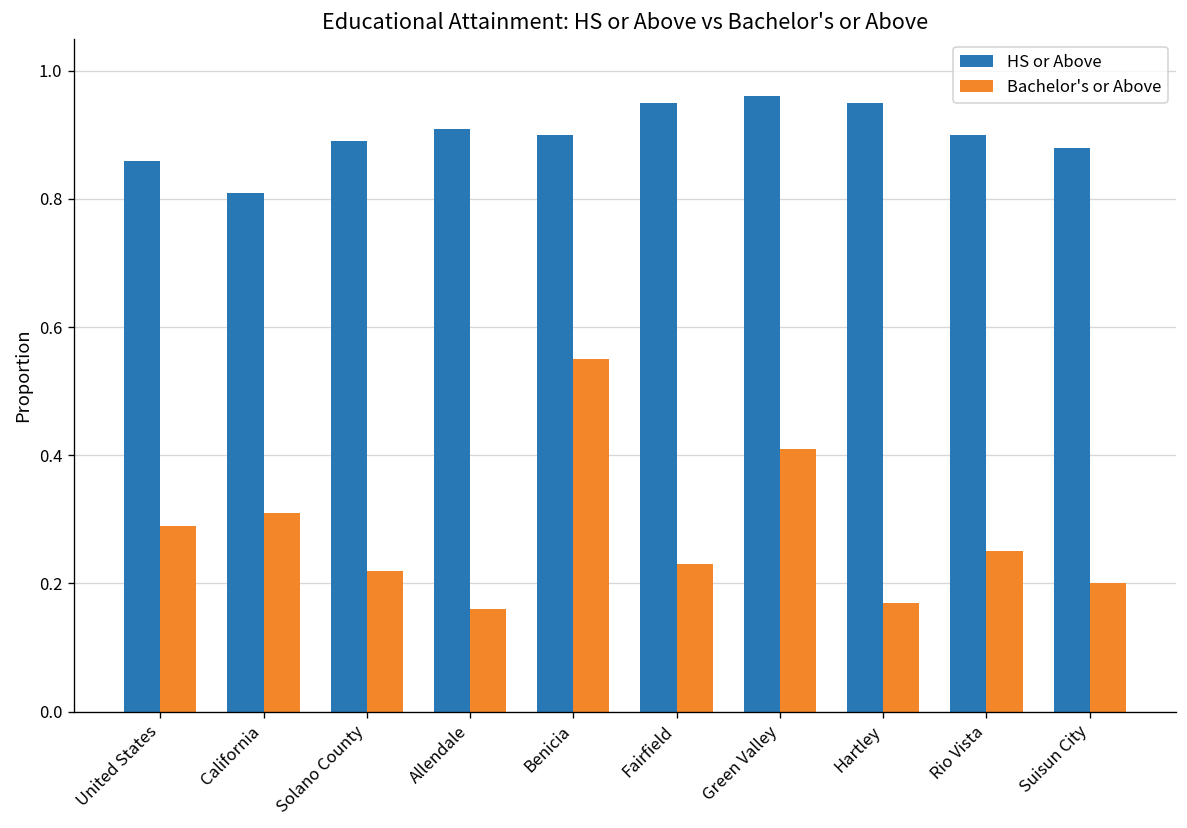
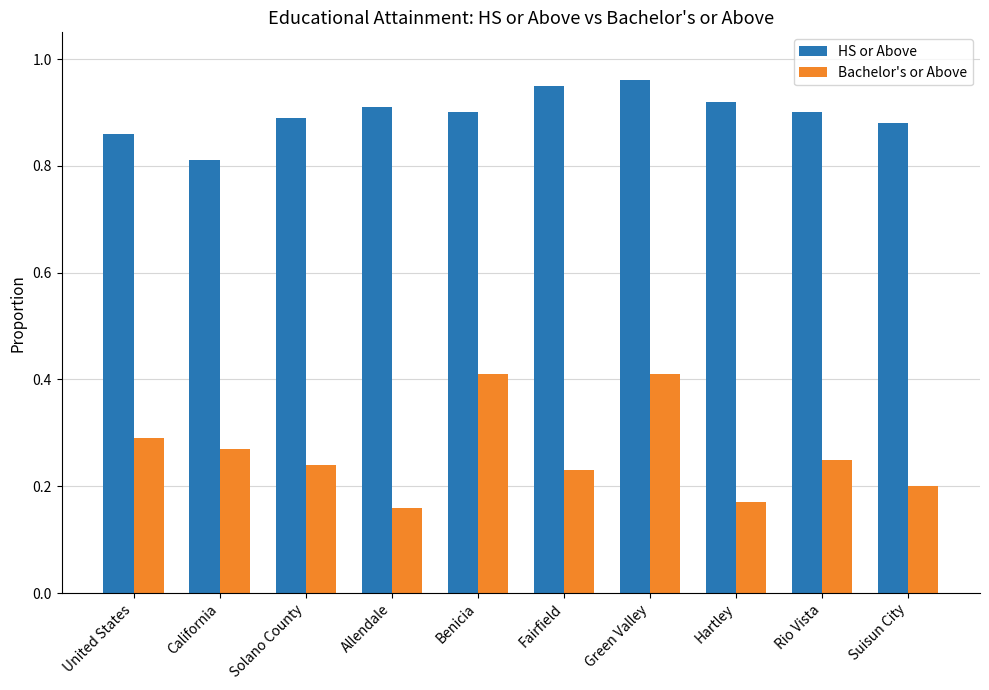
Bachelor's or Above, California: 0.31 -> 0.27
Bachelor's or Above, Solano County: 0.22 -> 0.24
Bachelor's or Above, Benicia: 0.55 -> 0.41
HS or Above, Hartley: 0.95 -> 0.92
